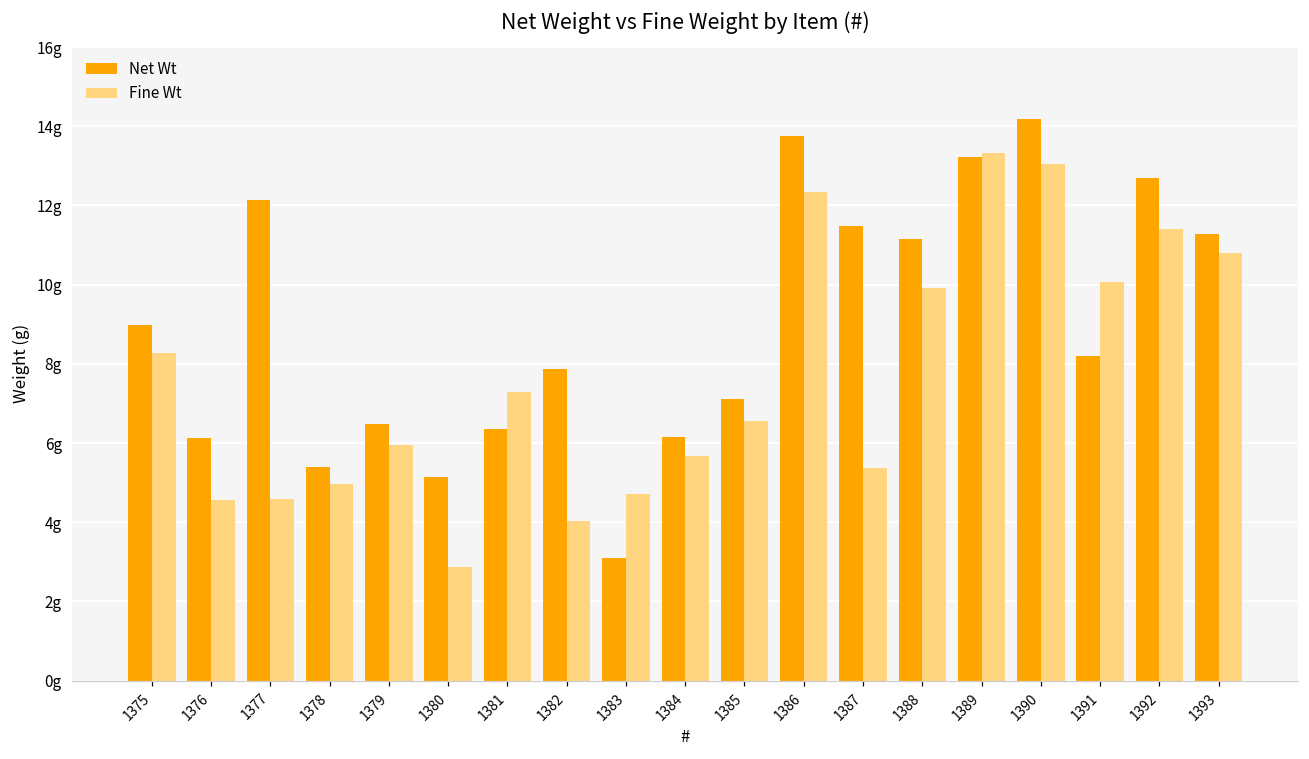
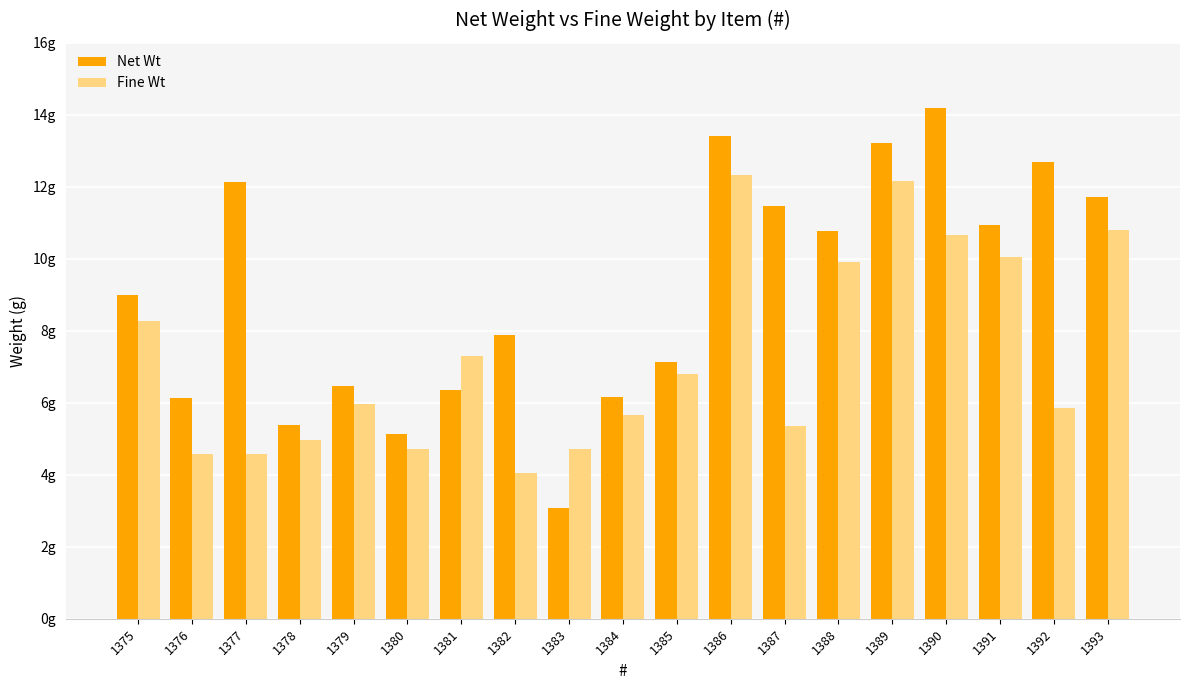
Fine Wt, 1380: 2.9g -> 4.7g
Fine Wt, 1385: 6.6g -> 6.8g
Net Wt, 1386: 13.8g -> 13.4g
Net Wt, 1388: 11.2g -> 10.8g
Fine Wt, 1389: 13.3g -> 12.2g
Fine Wt, 1390: 13.0g -> 10.6g
Net Wt, 1391: 8.2g -> 10.9g
Fine Wt, 1392: 11.4g -> 5.9g
Net Wt, 1393: 11.3g -> 11.7g
